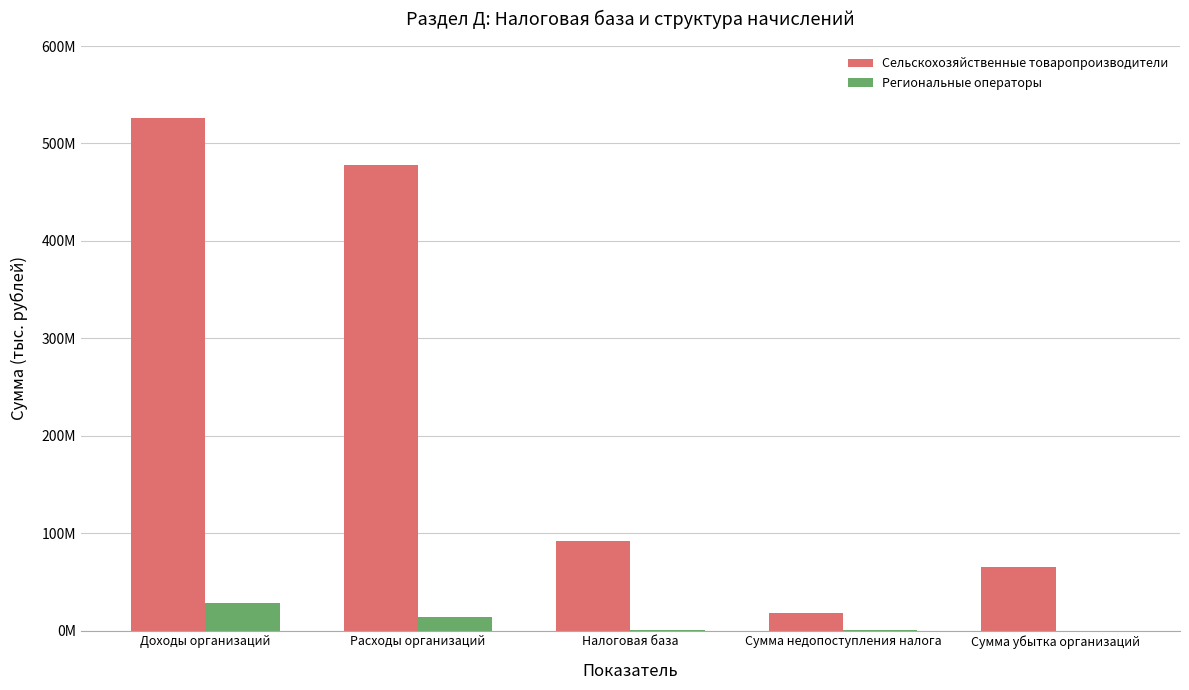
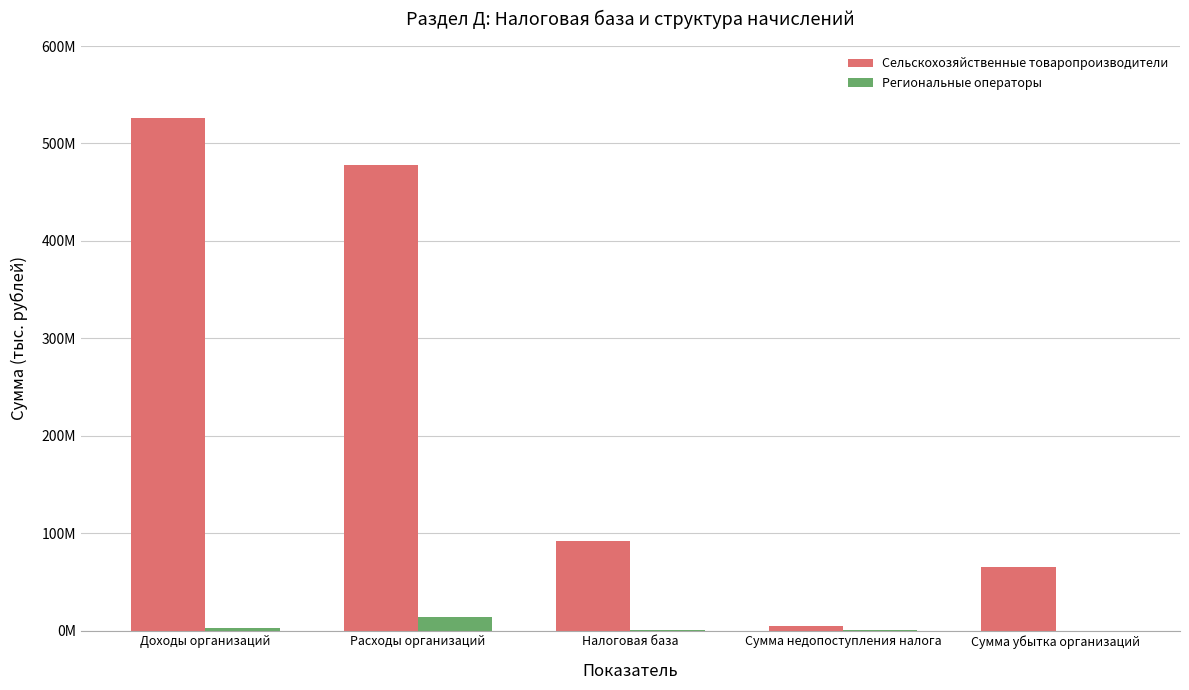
Региональные операторы, Доходы организаций: 30000000 -> 0
Сельскохозяйственные товаропроизводители, Сумма недопоступления налога: 20000000 -> 0
